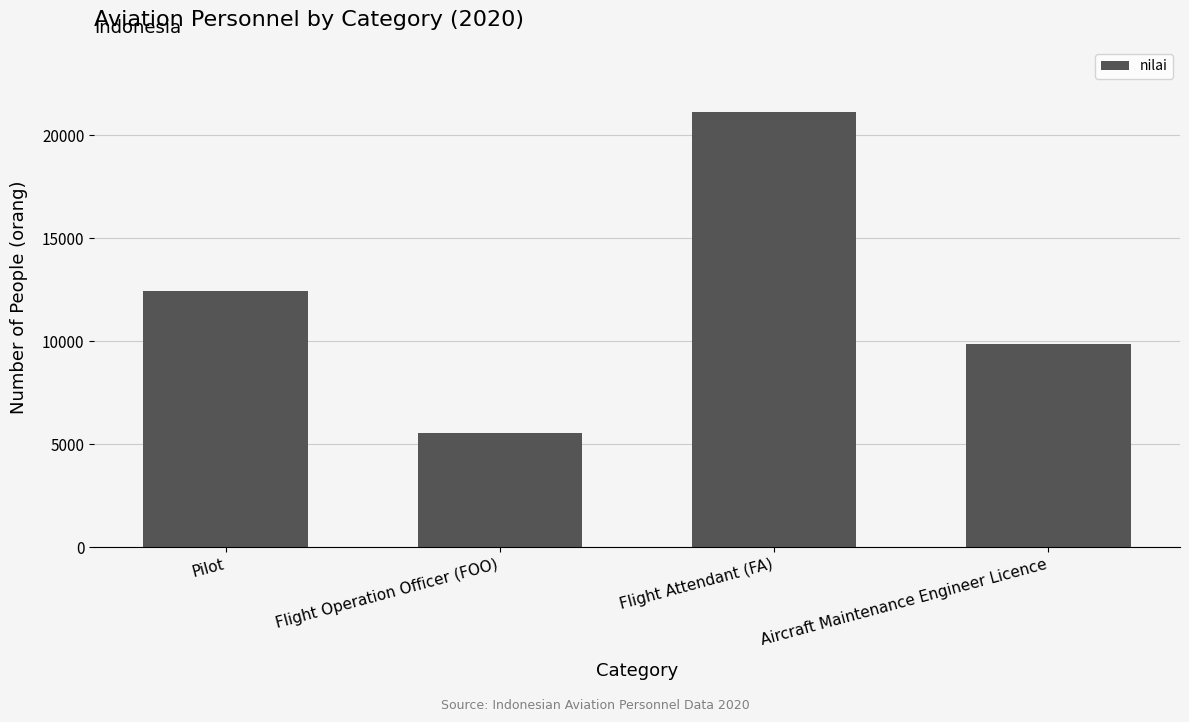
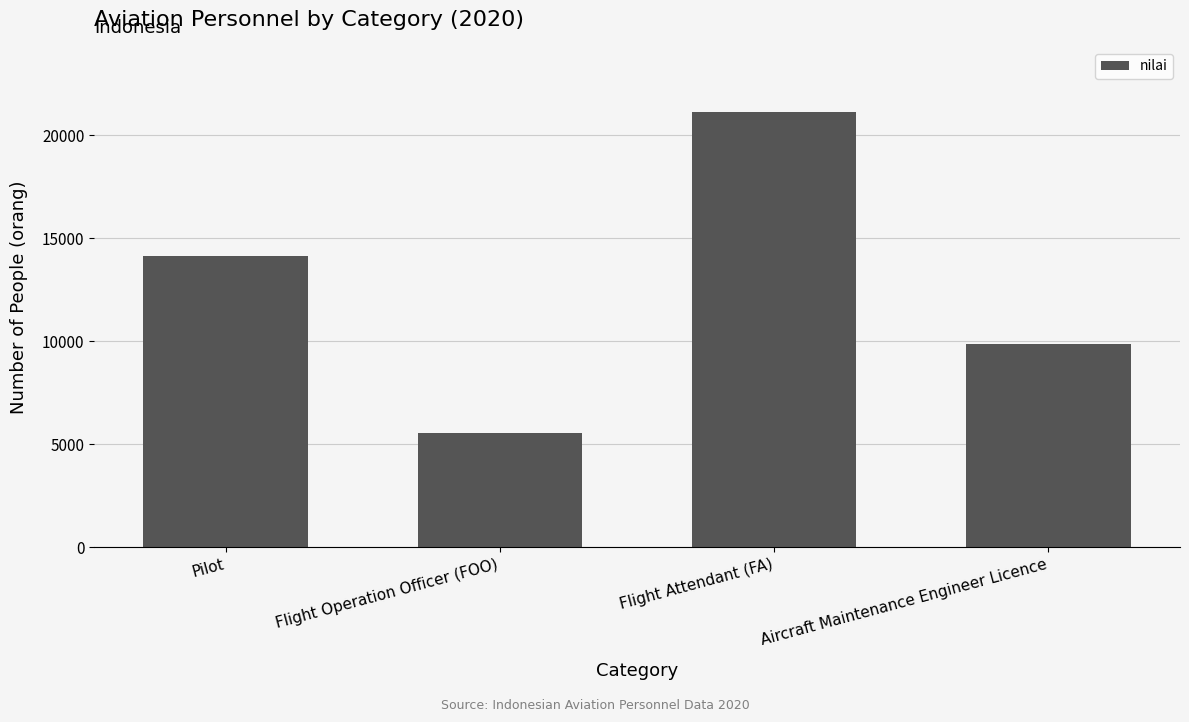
Pilot: 12400 -> 14200
